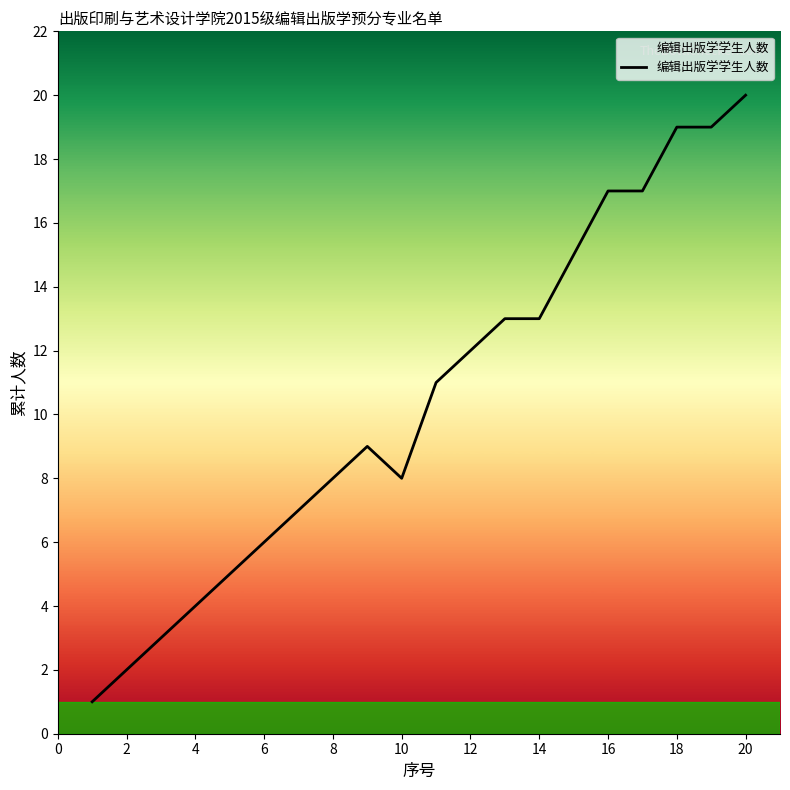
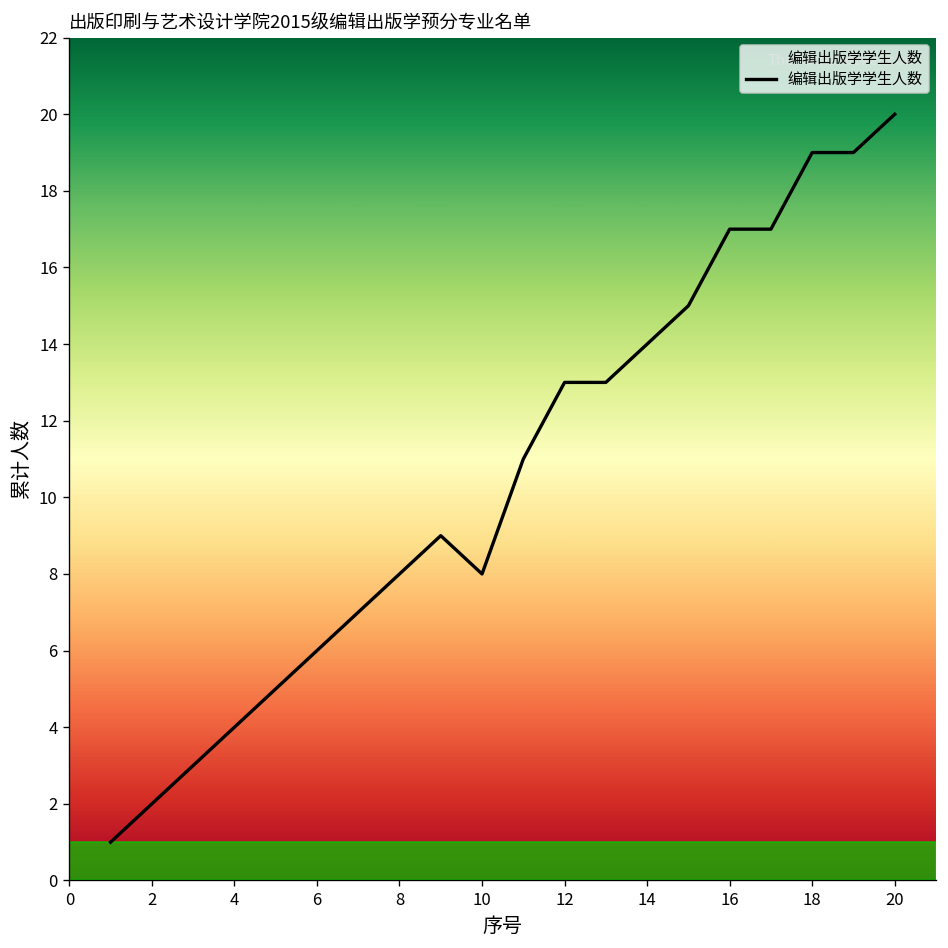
12: 12 -> 13
14: 13 -> 14
